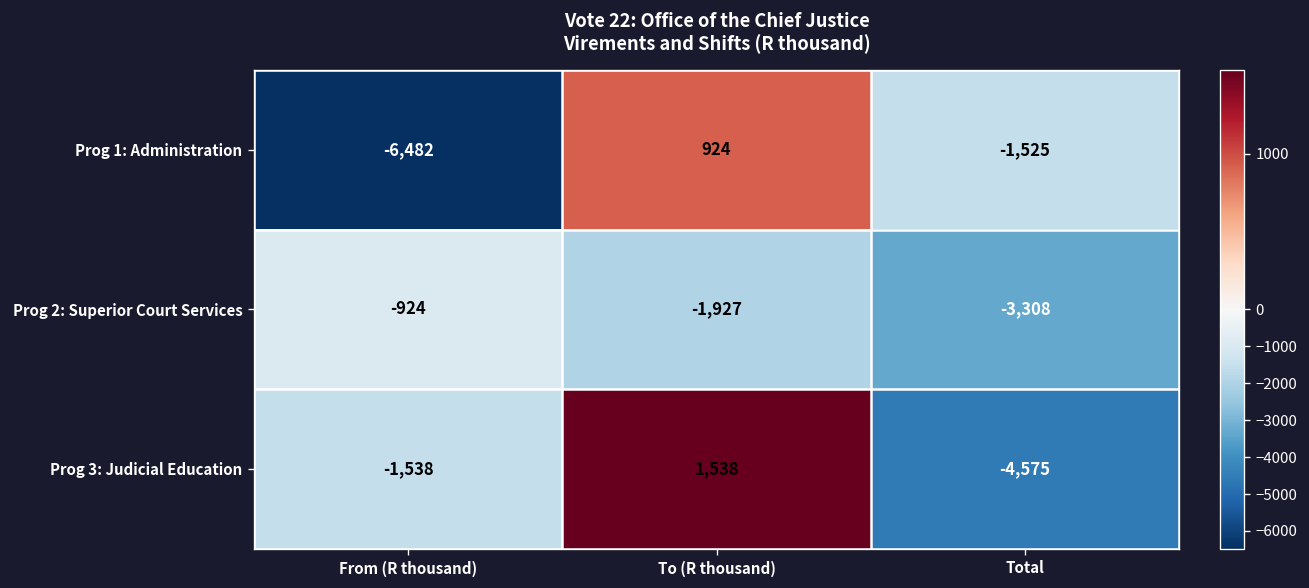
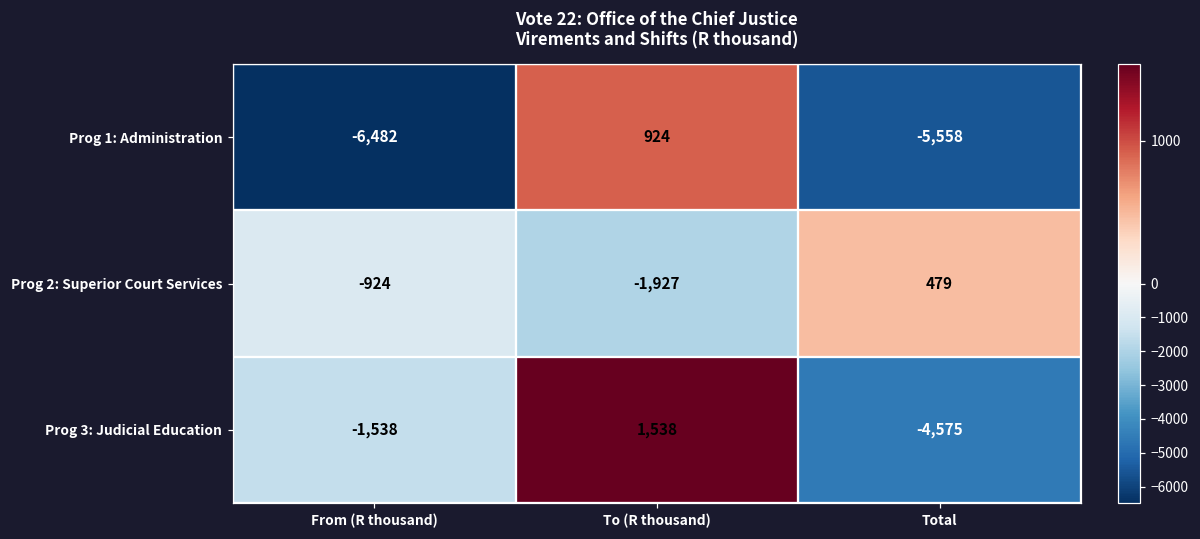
Prog 1: Administration, Total: -1,525 -> -5,558
Prog 2: Superior Court Services, Total: -3,308 -> 479
